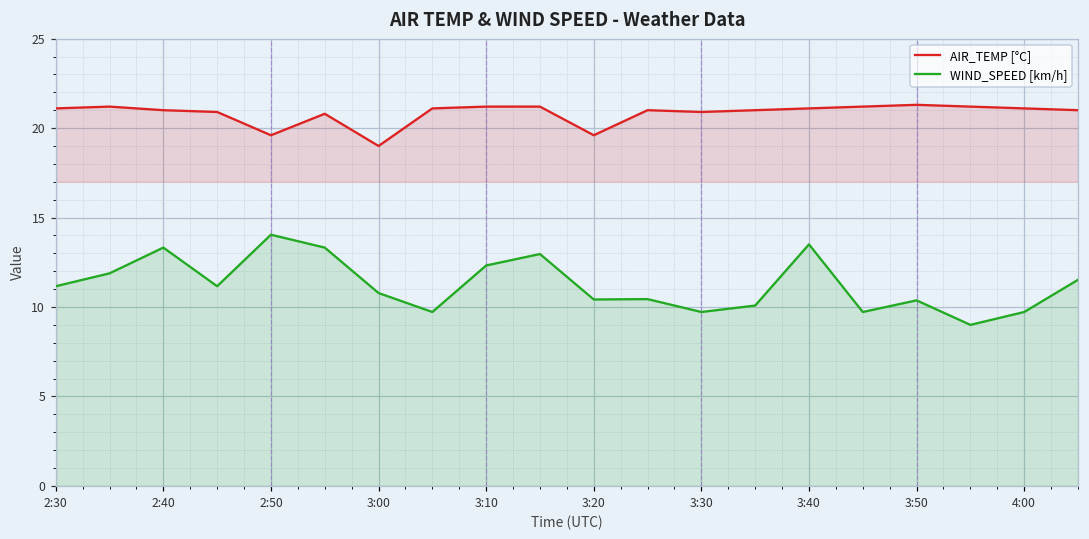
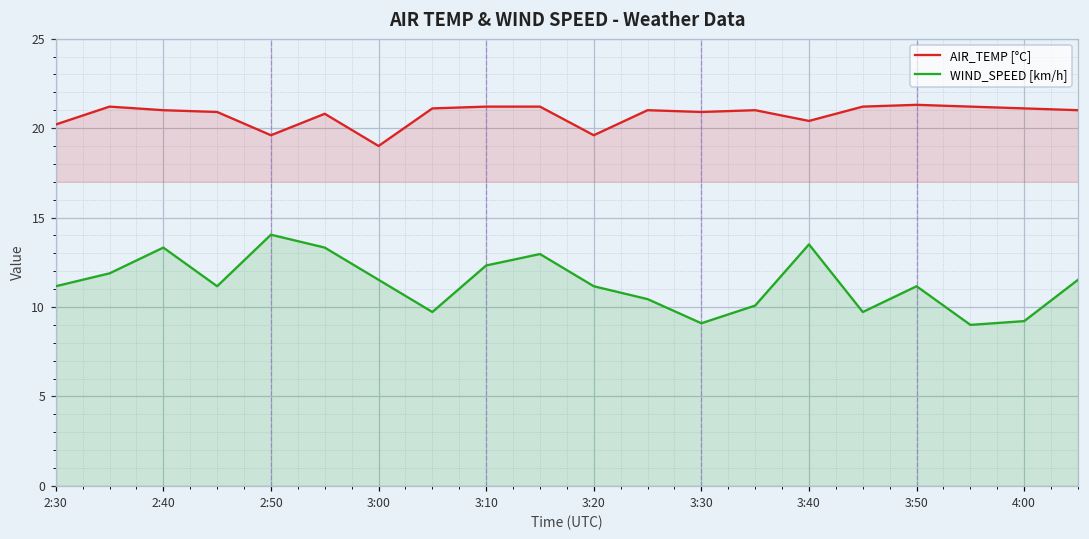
AIR_TEMP [°C], 2:30: 21.1 -> 20.2
WIND_SPEED [km/h], 3:00: 10.8 -> 11.5
WIND_SPEED [km/h], 3:20: 10.4 -> 11.2
WIND_SPEED [km/h], 3:30: 9.7 -> 9.1
AIR_TEMP [°C], 3:40: 21.1 -> 20.4
WIND_SPEED [km/h], 3:50: 10.4 -> 11.2
WIND_SPEED [km/h], 4:00: 9.7 -> 9.2
